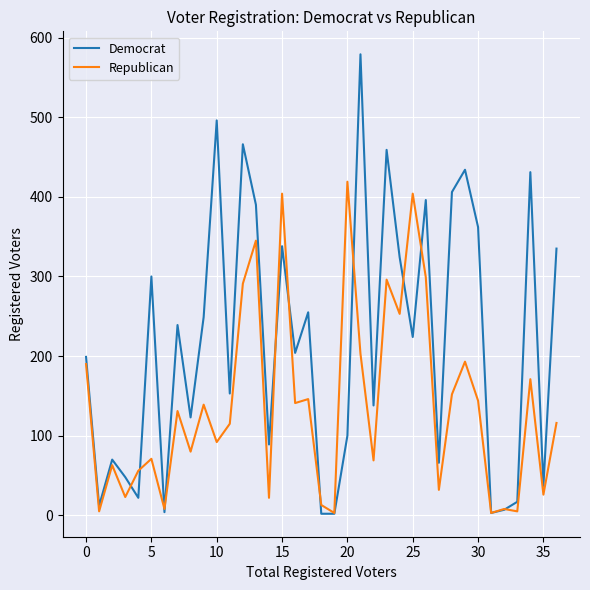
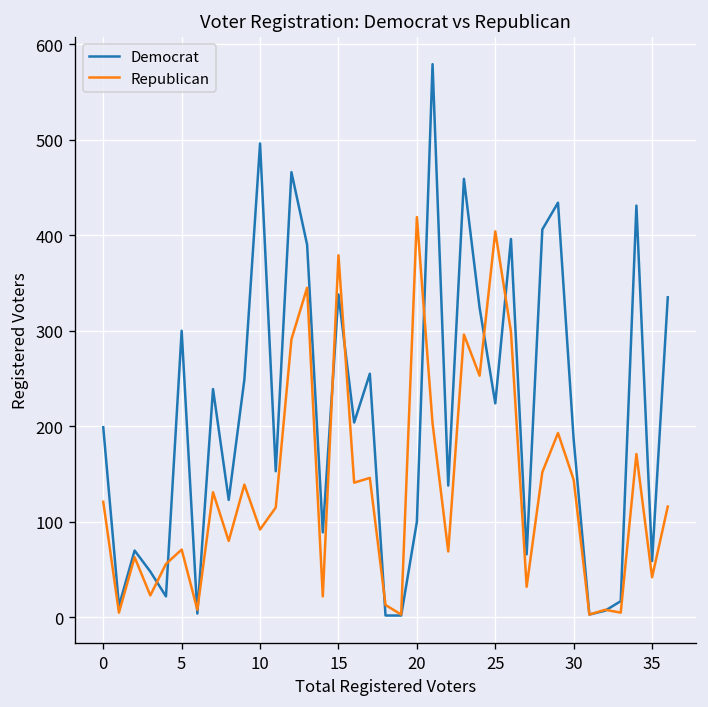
Republican, 0: 190 -> 120
Republican, 15: 400 -> 380
Democrat, 30: 360 -> 190
Democrat, 35: 40 -> 60
Republican, 35: 30 -> 40
